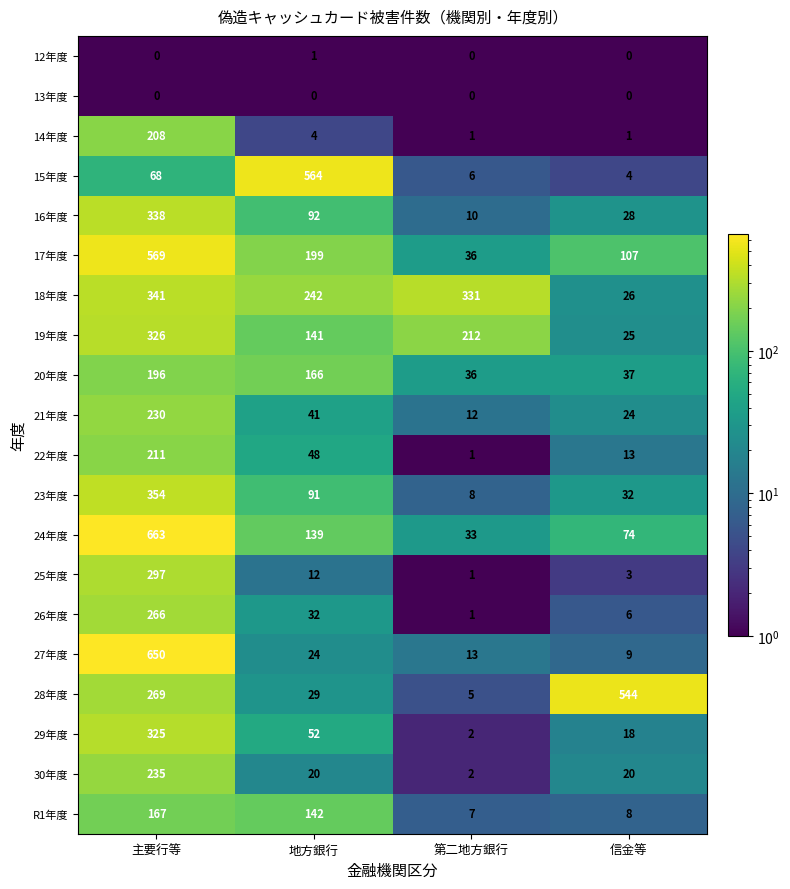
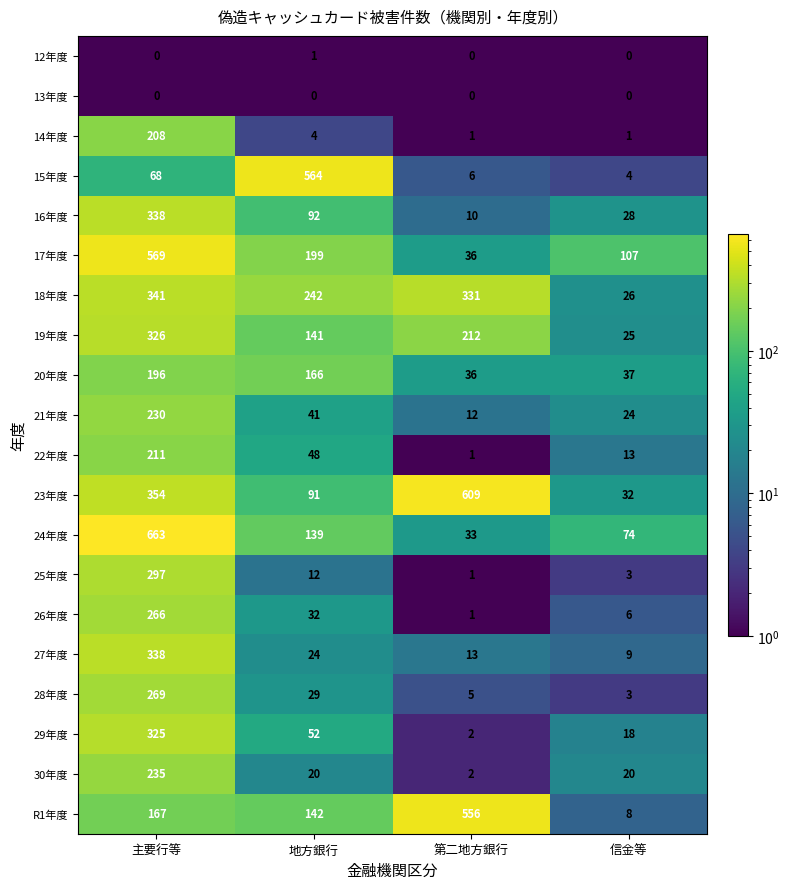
23年度, 第二地方銀行: 8 -> 609
27年度, 主要行等: 650 -> 338
28年度, 信金等: 544 -> 3
R1年度, 第二地方銀行: 7 -> 556
